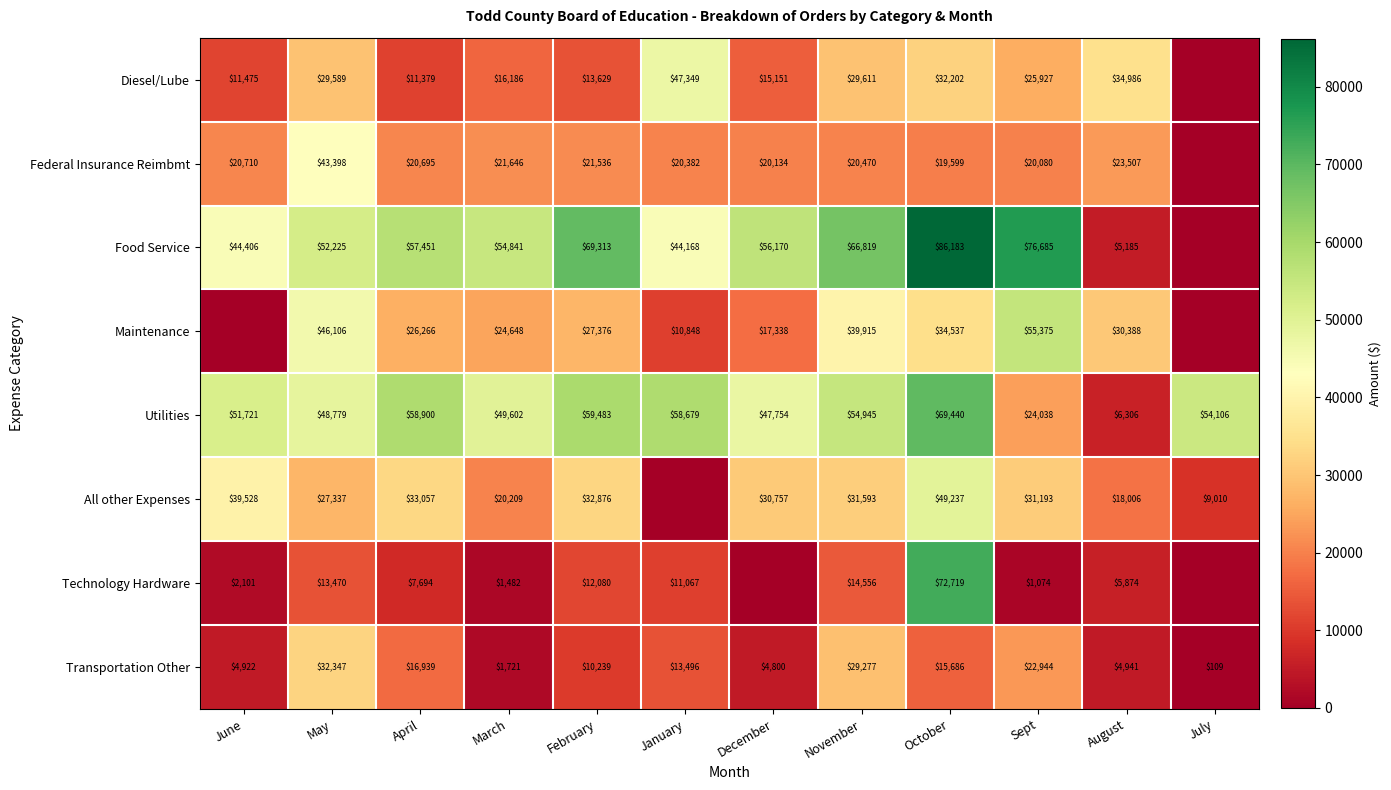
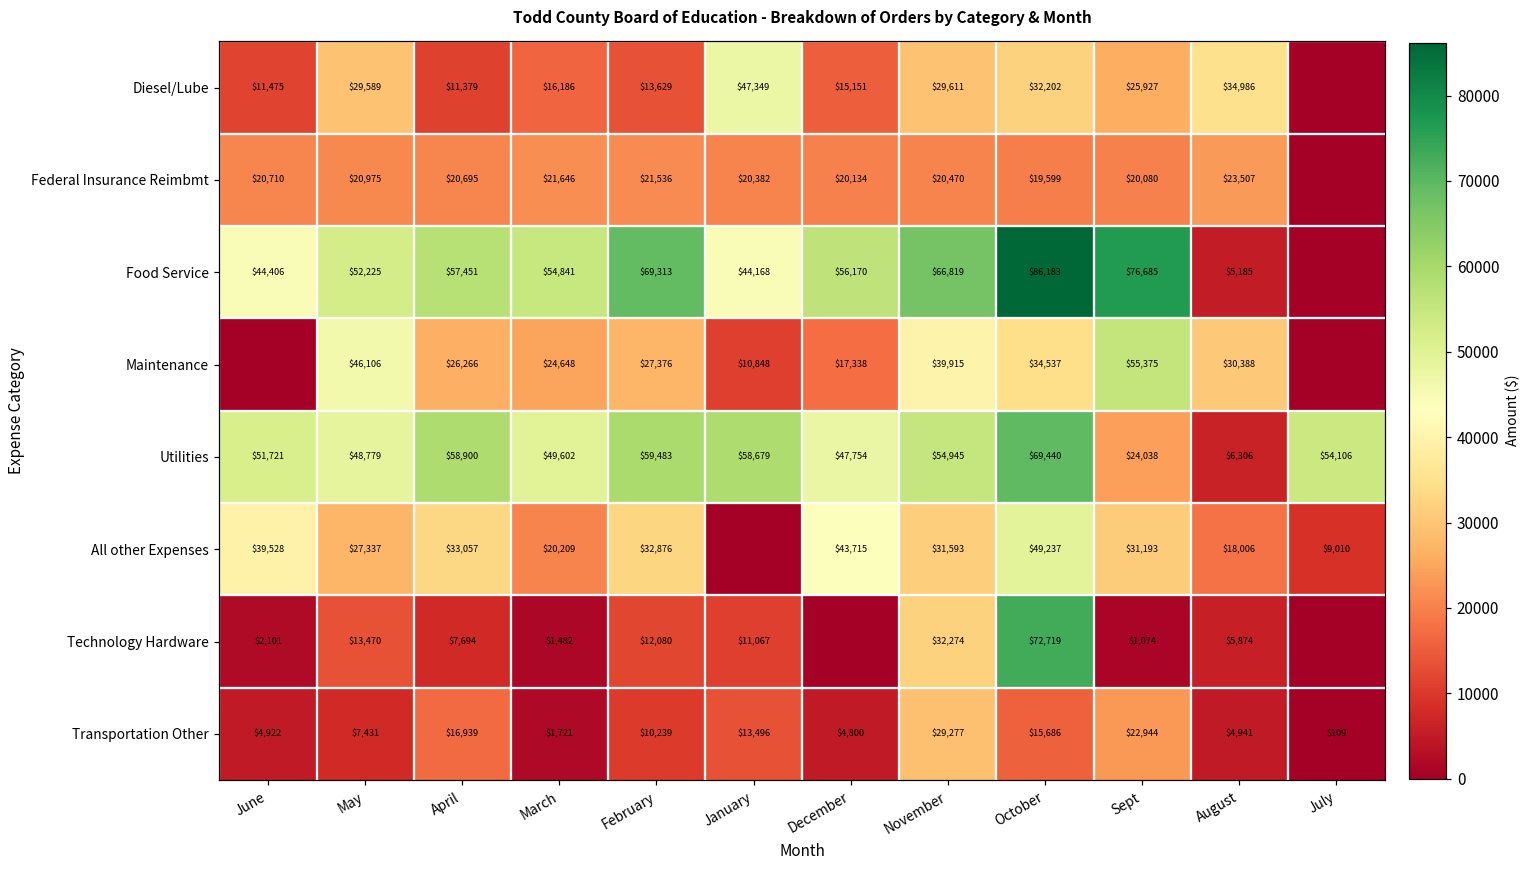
Federal Insurance Reimbmt, May: $43,398 -> $20,975
All other Expenses, December: $30,757 -> $43,715
Technology Hardware, November: $14,556 -> $32,274
Transportation Other, May: $32,347 -> $7,431
